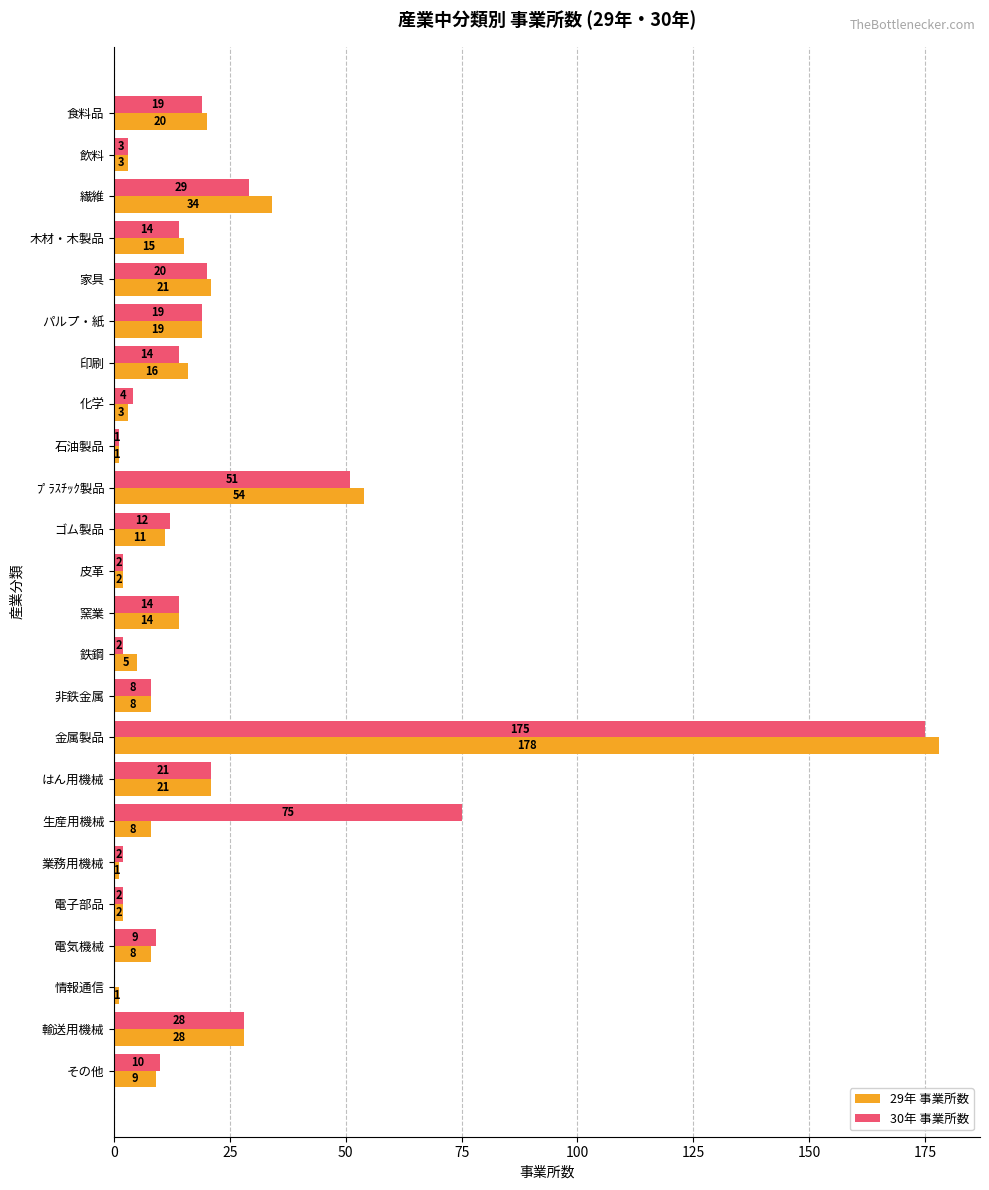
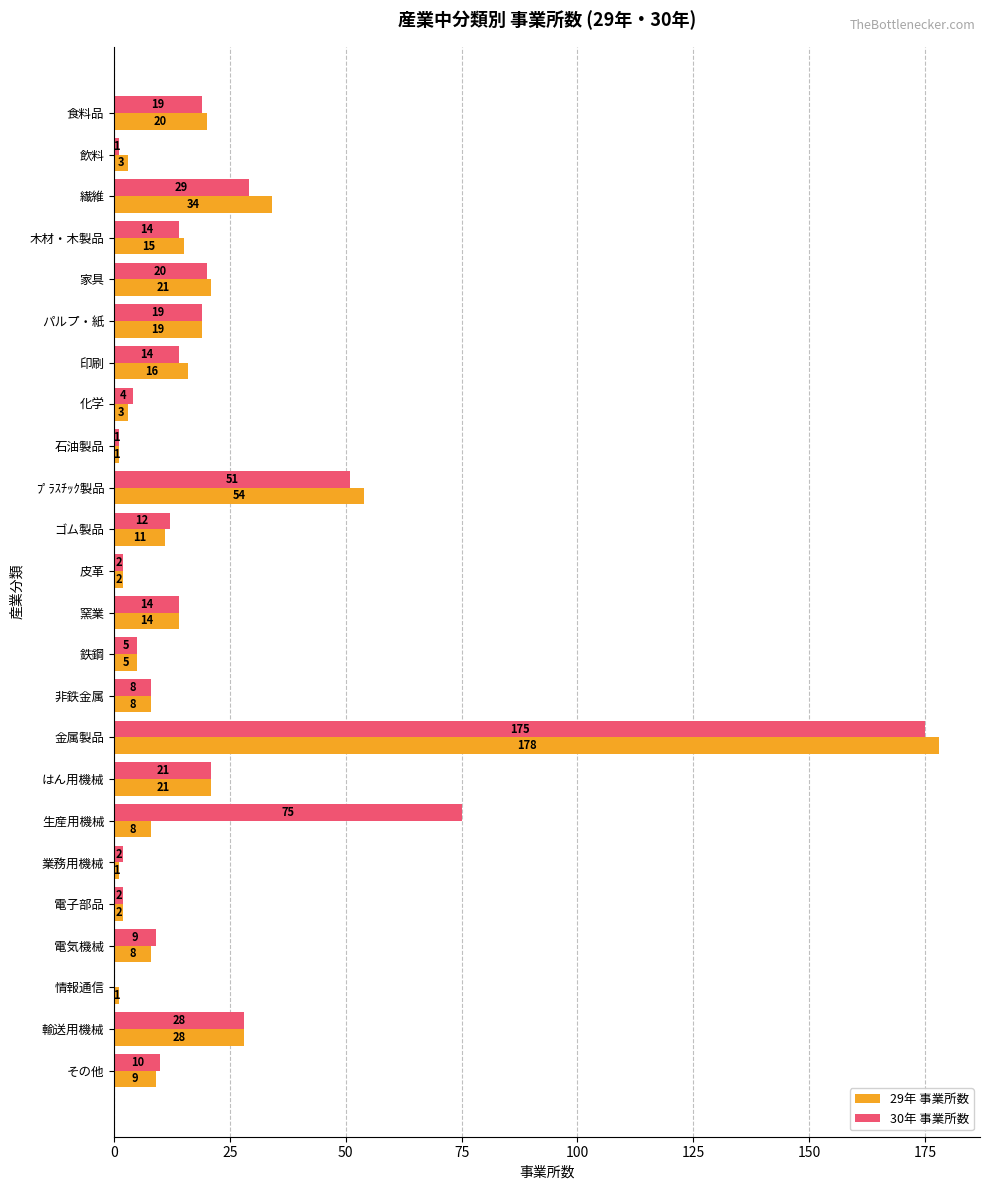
30年 事業所数, 飲料: 3 -> 1
30年 事業所数, 鉄鋼: 2 -> 5
